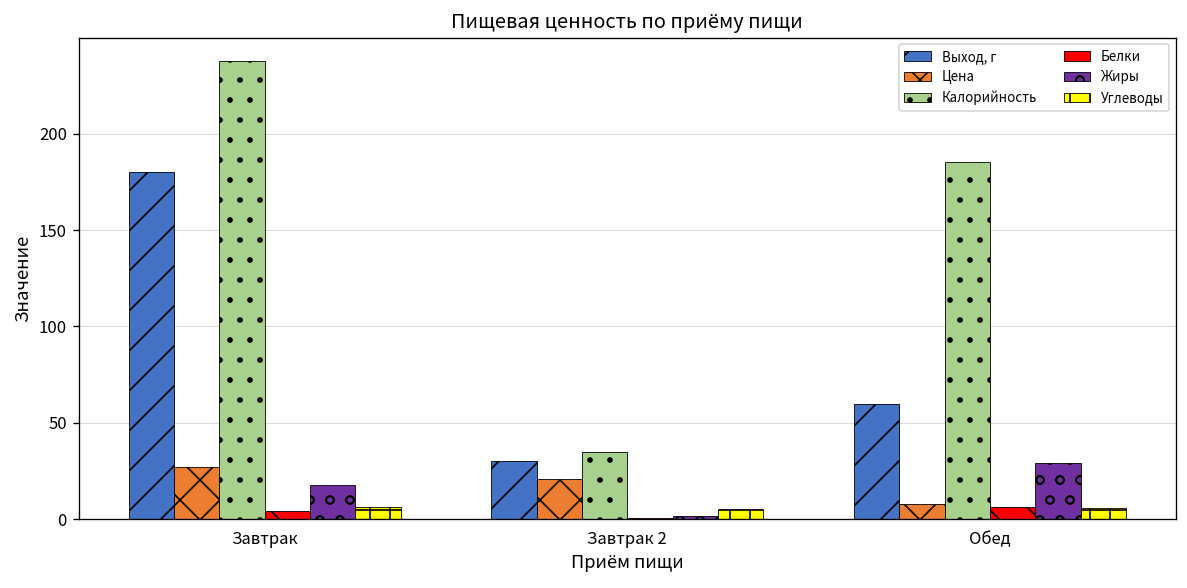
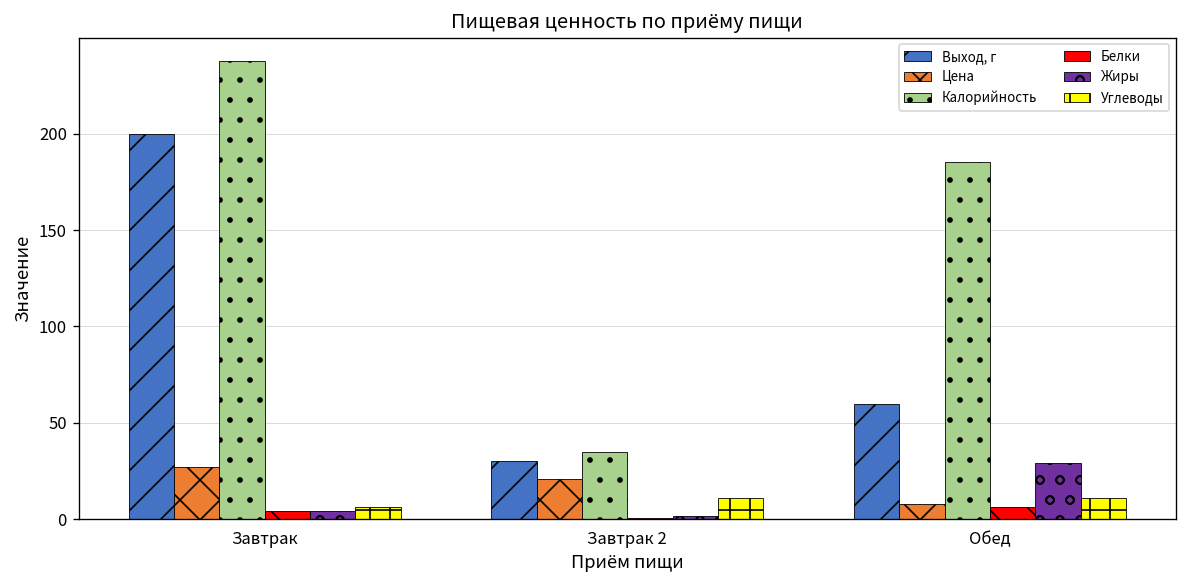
Выход, г, Завтрак: 180 -> 200
Жиры, Завтрак: 18 -> 4
Углеводы, Завтрак 2: 5 -> 11
Углеводы, Обед: 6 -> 11
